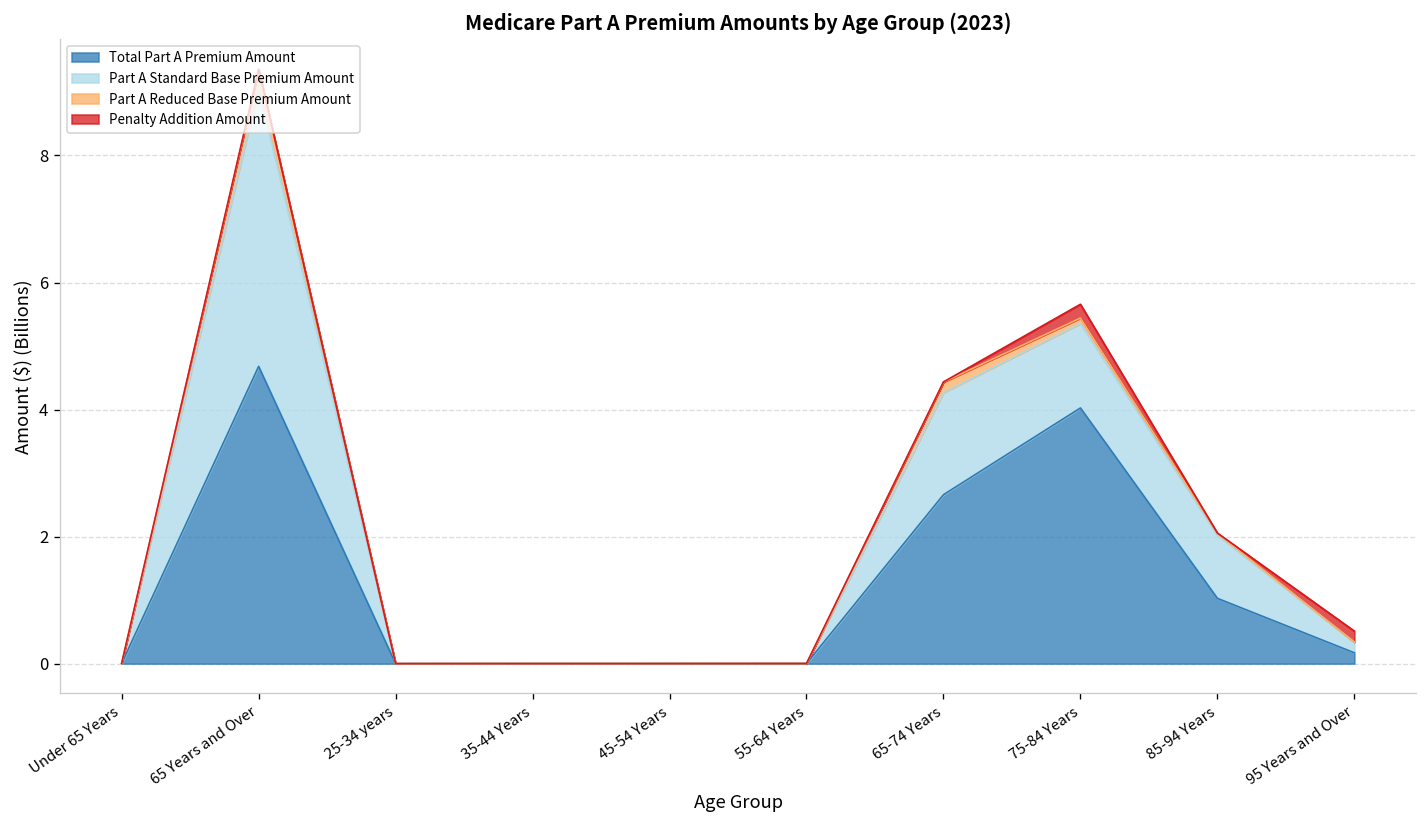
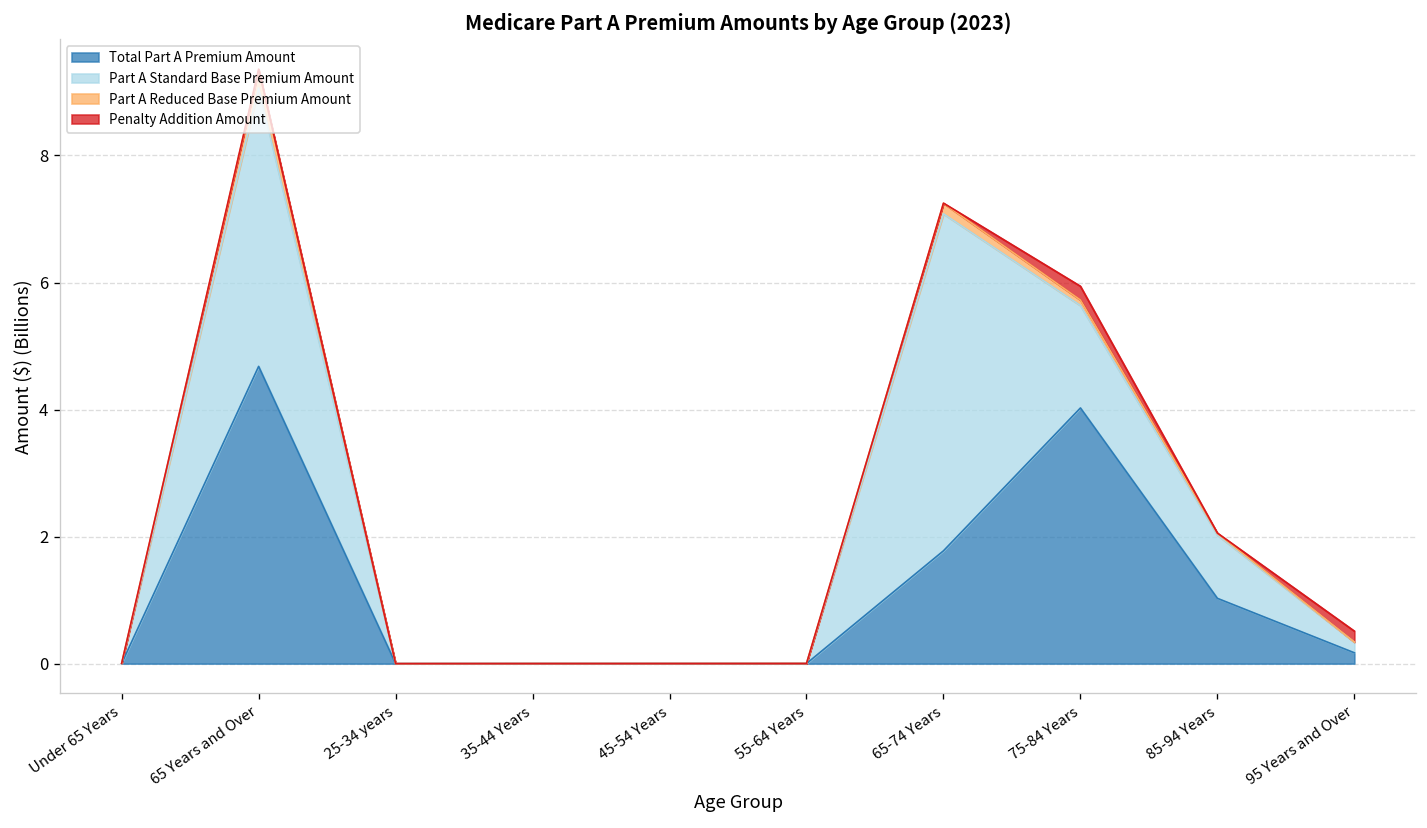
Total Part A Premium Amount, 65-74 Years: 2.7 -> 1.8
Part A Standard Base Premium Amount, 65-74 Years: 1.6 -> 5.3
Part A Standard Base Premium Amount, 75-84 Years: 1.3 -> 1.6
